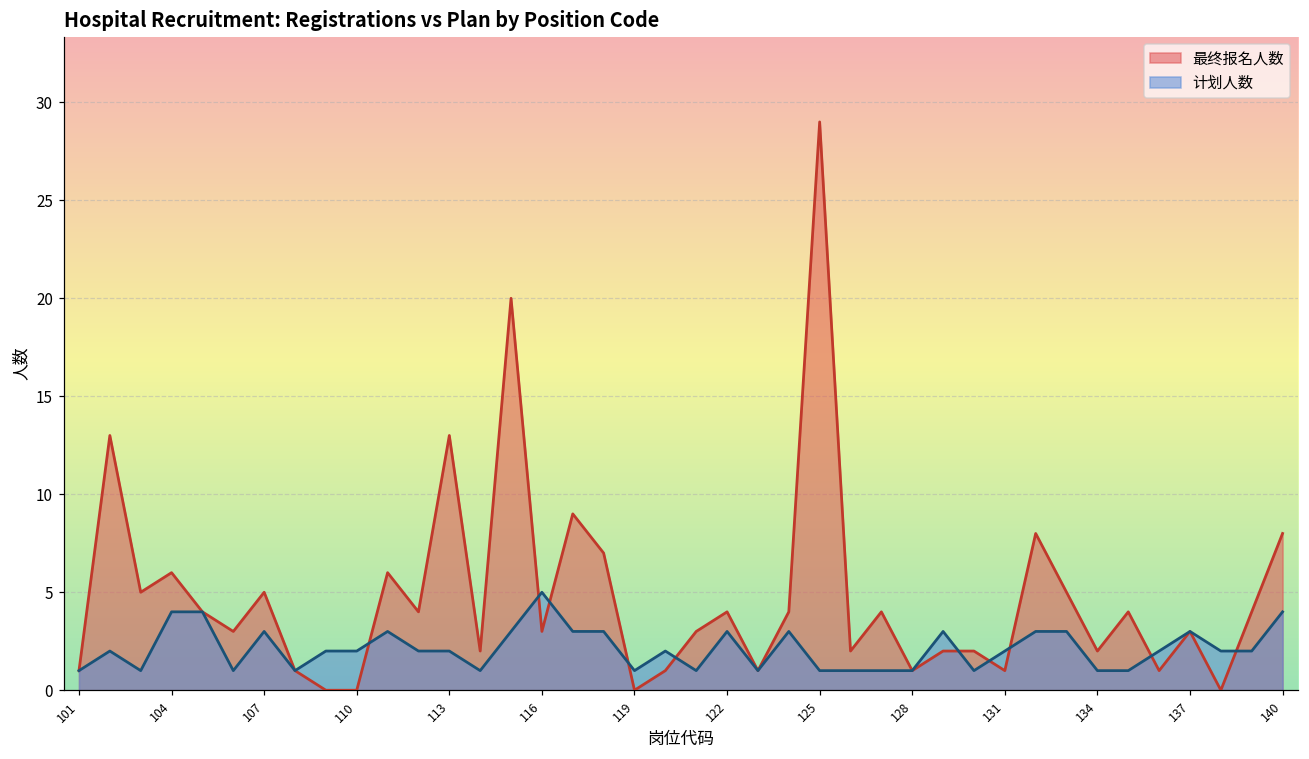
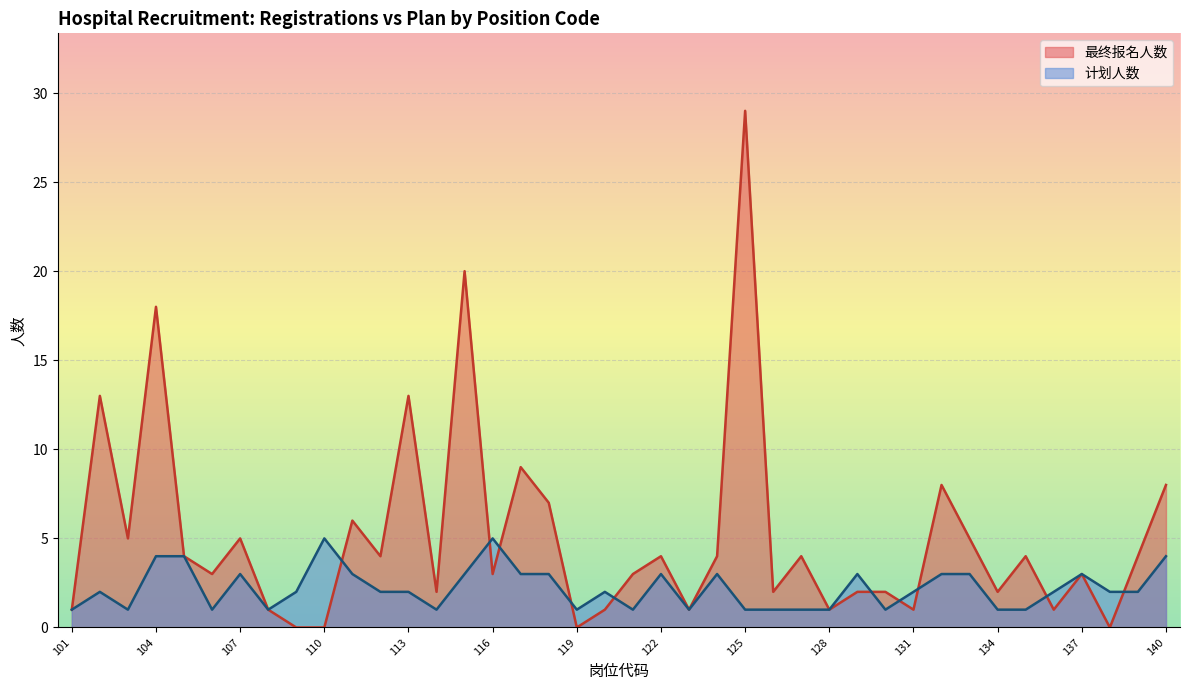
最终报名人数, 104: 6 -> 18
计划人数, 110: 2 -> 5
